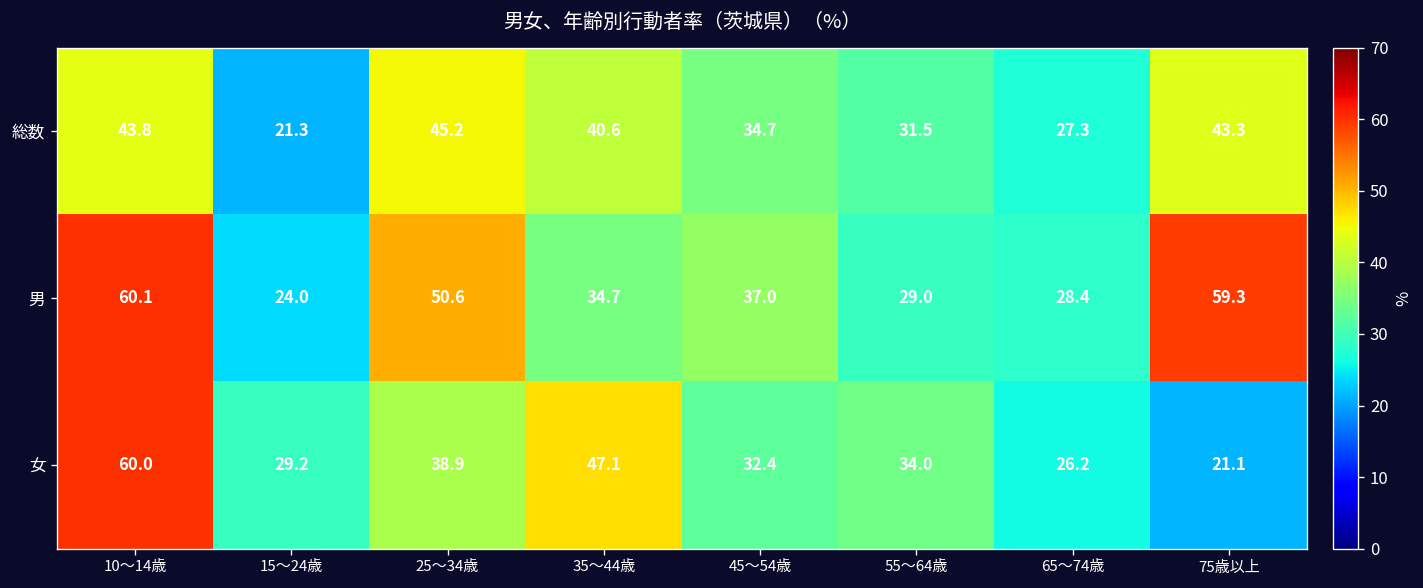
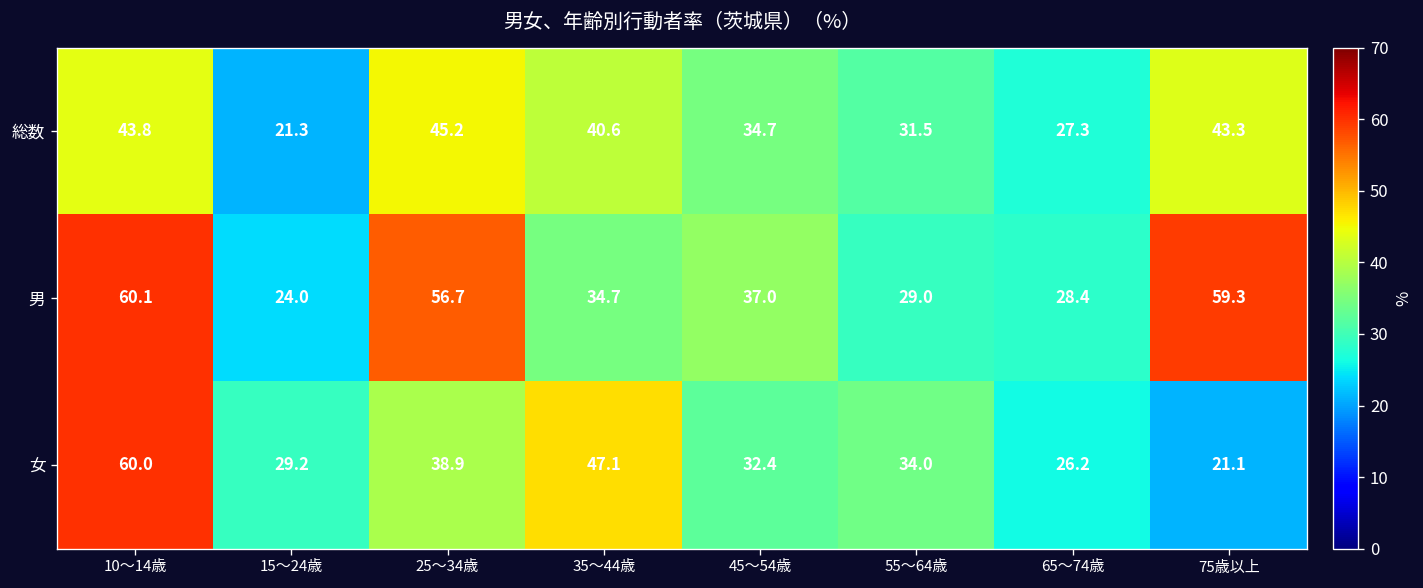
男, 25～34歳: 50.6 -> 56.7
